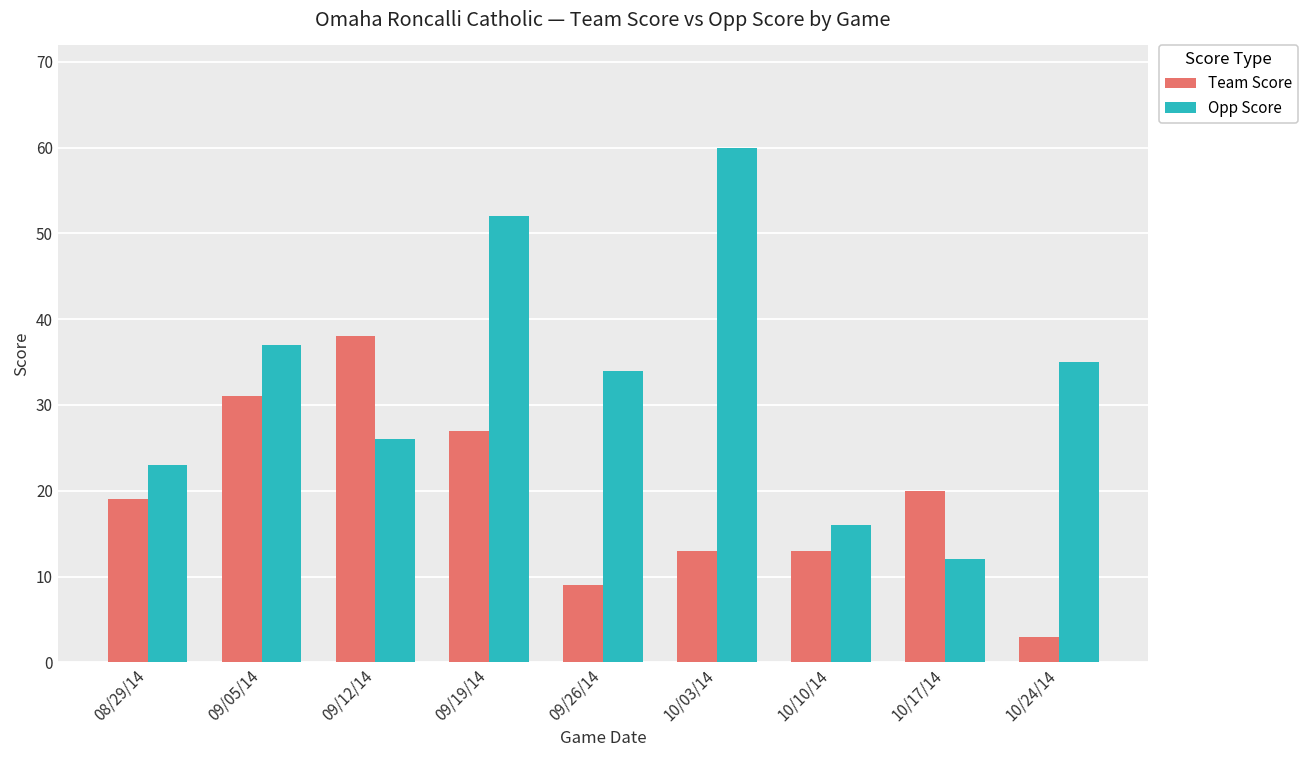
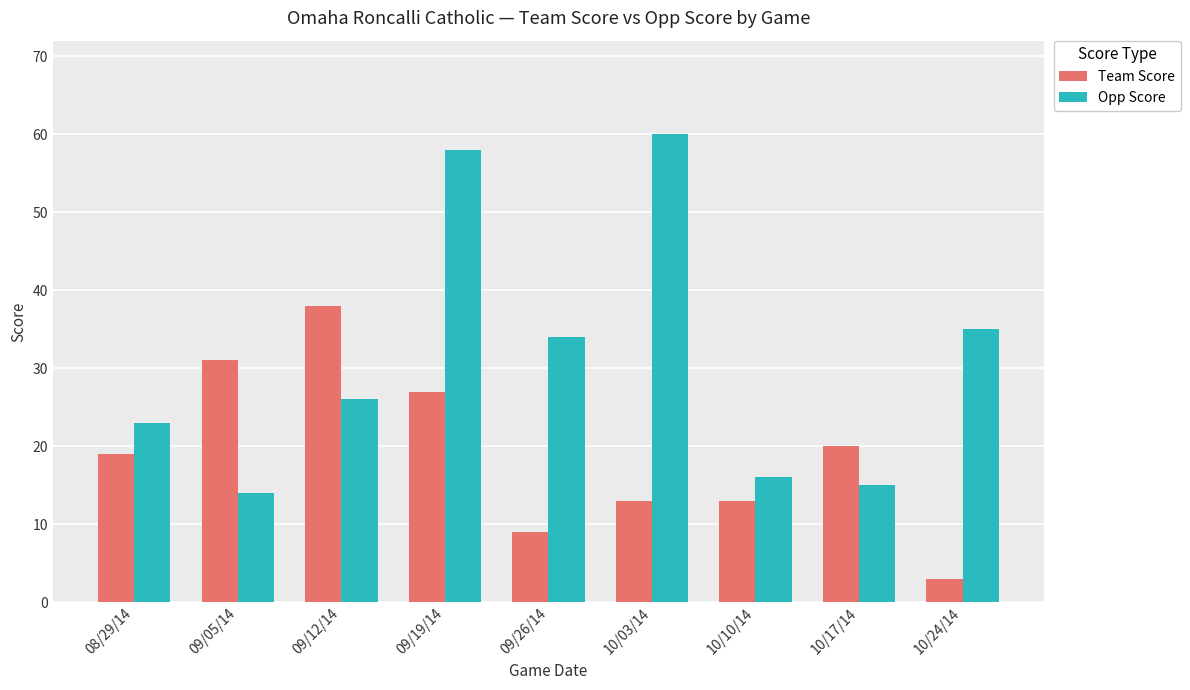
Opp Score, 09/05/14: 37 -> 14
Opp Score, 09/19/14: 52 -> 58
Opp Score, 10/17/14: 12 -> 15
